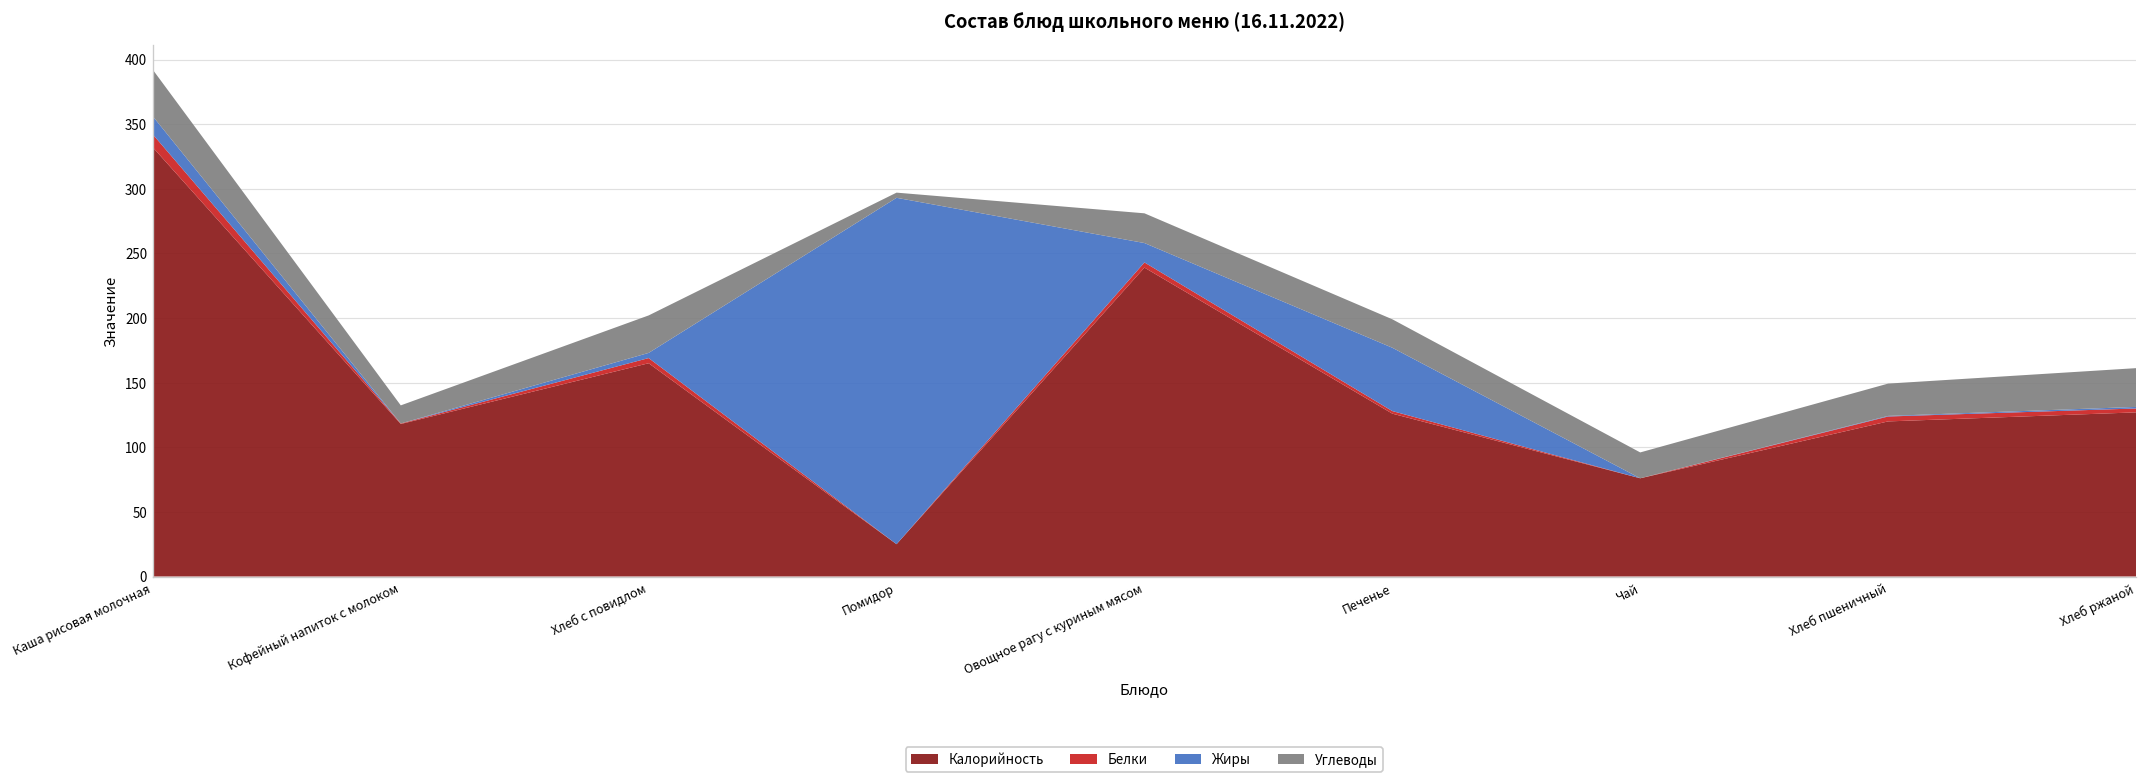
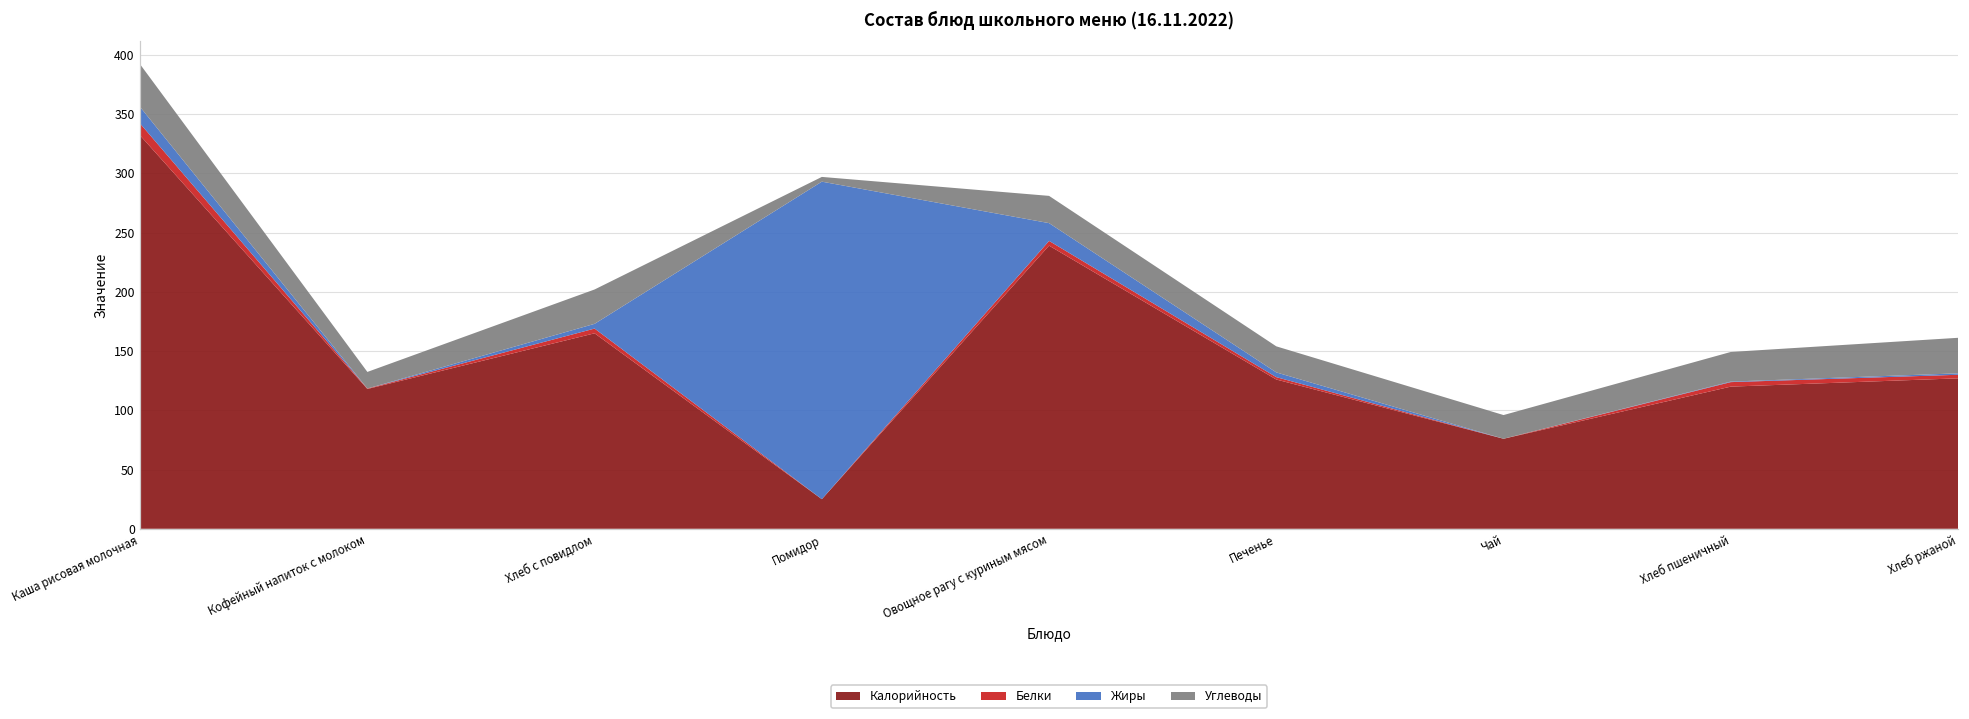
Жиры, Печенье: 49 -> 4
